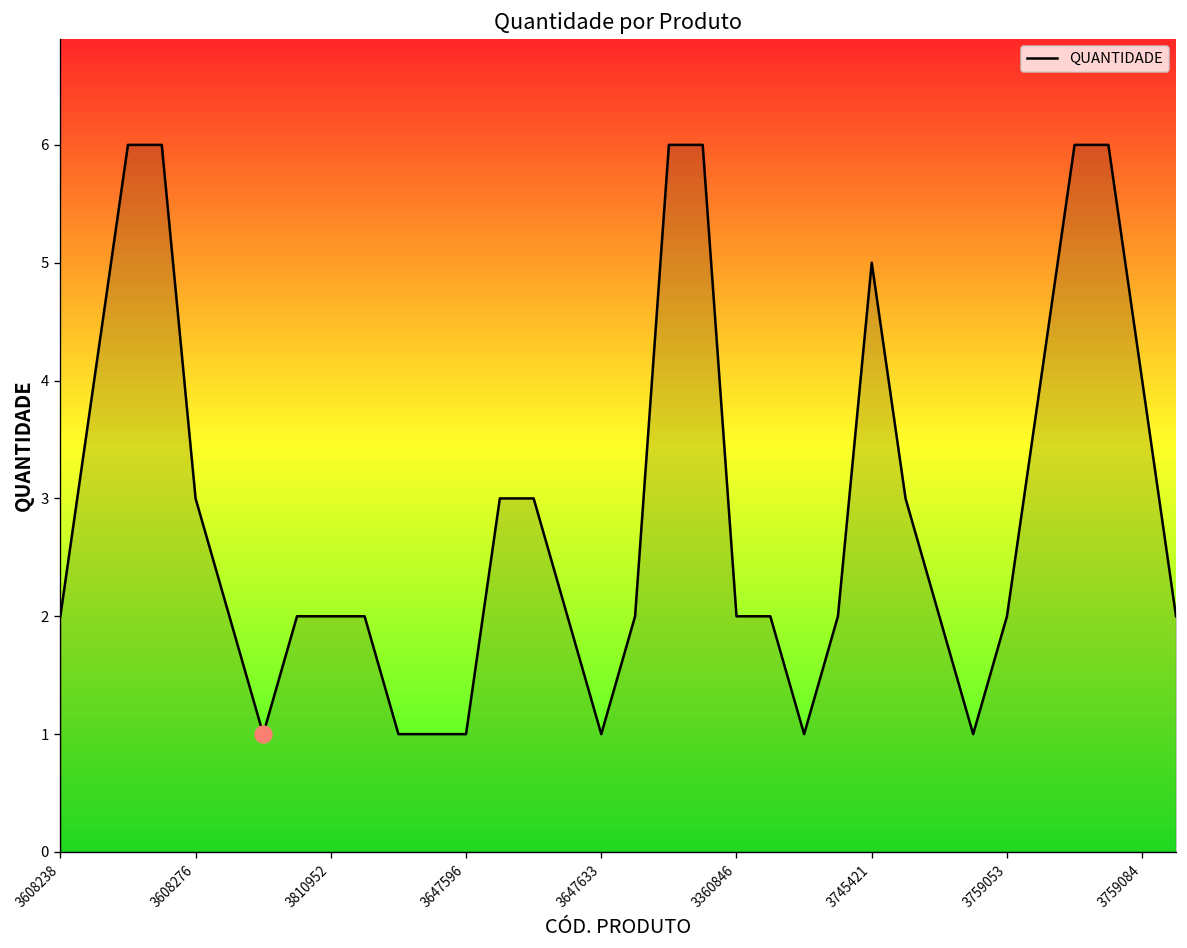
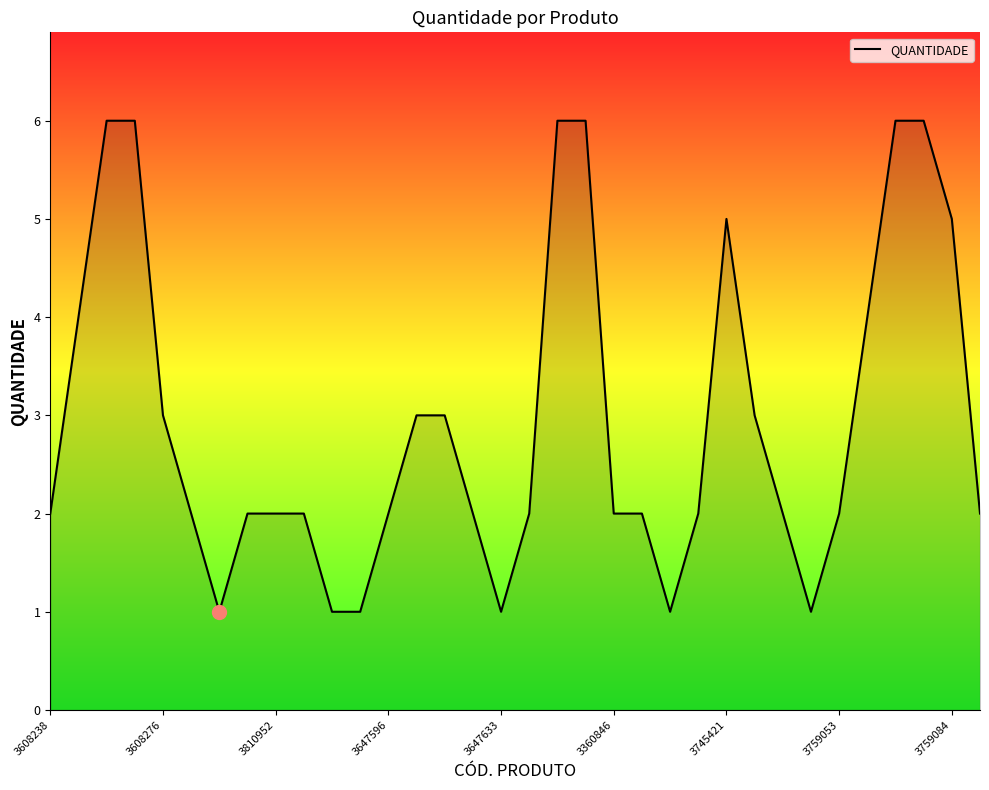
QUANTIDADE, 3647596: 1 -> 2
QUANTIDADE, 3759084: 4 -> 5
